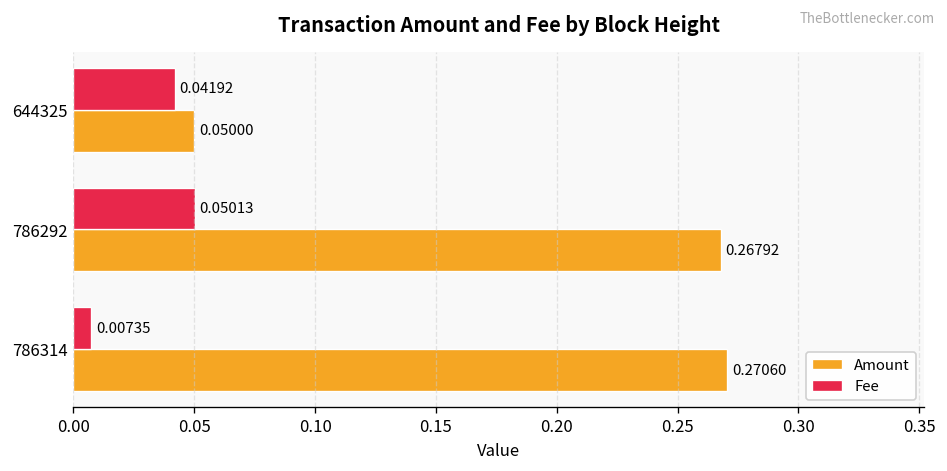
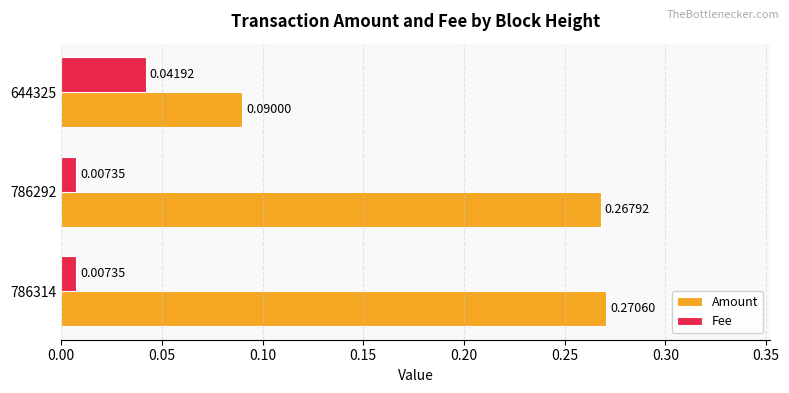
Amount, 644325: 0.05000 -> 0.09000
Fee, 786292: 0.05013 -> 0.00735
